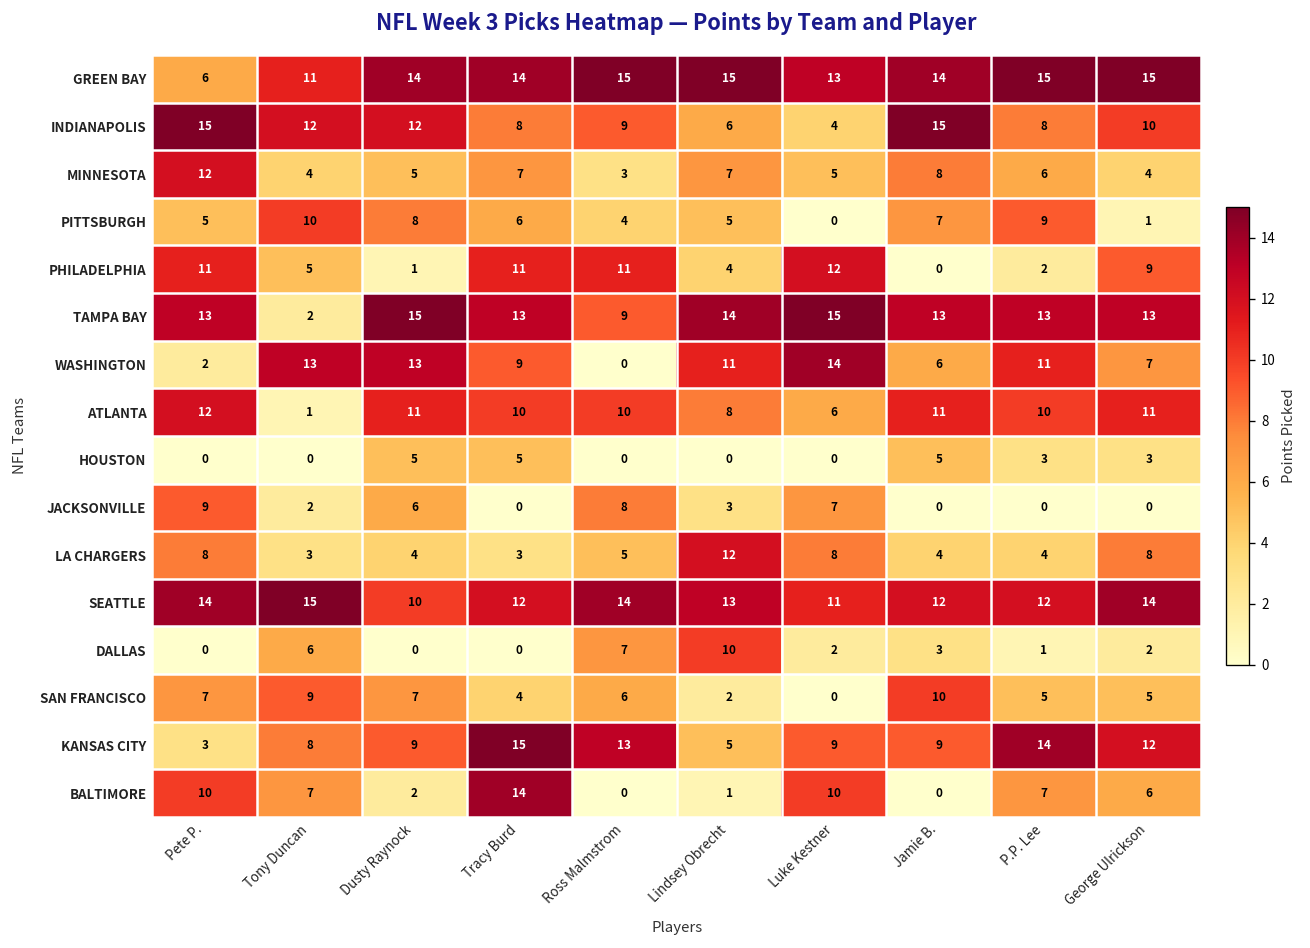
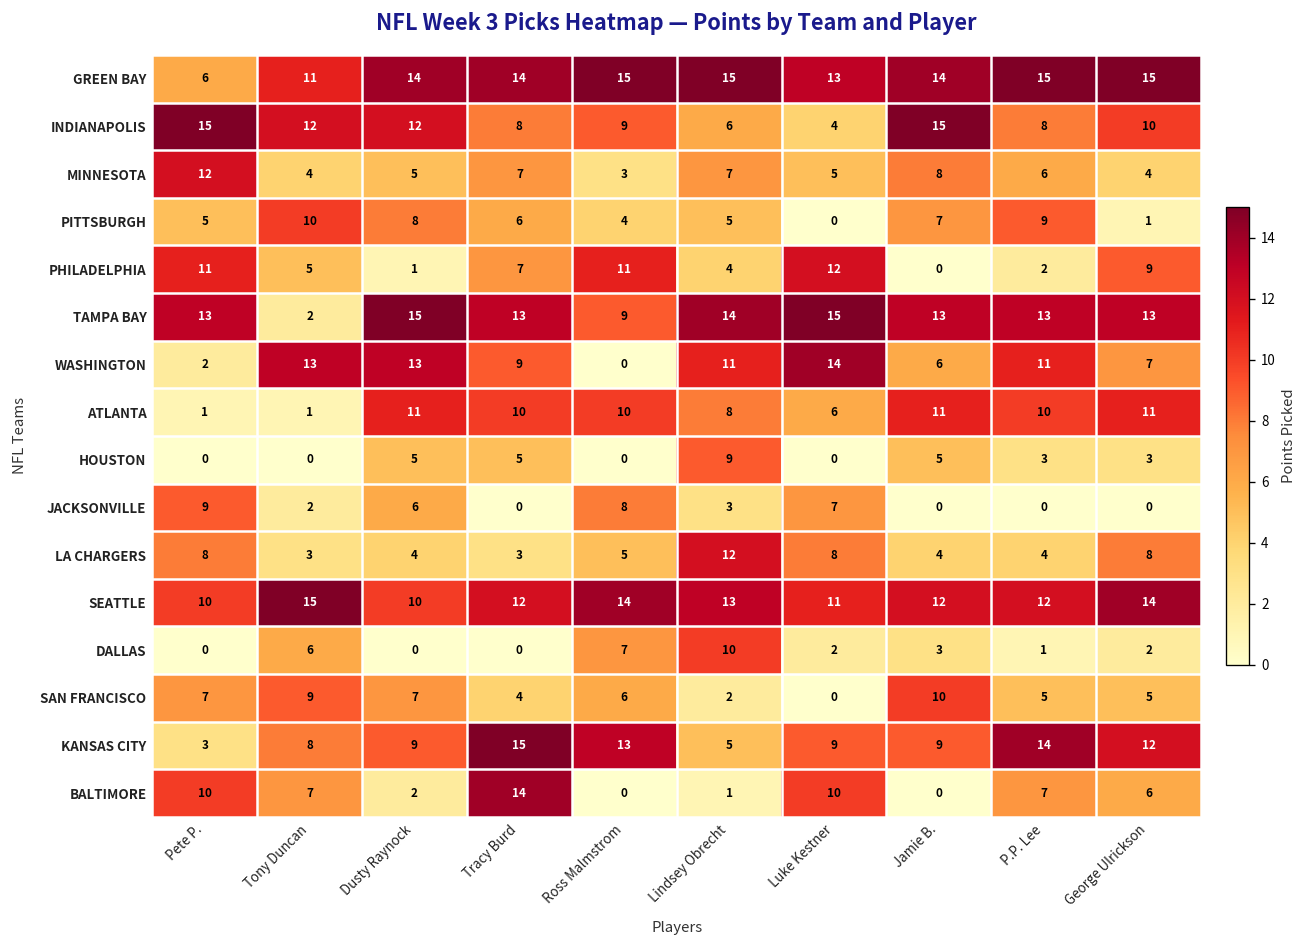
PHILADELPHIA, Tracy Burd: 11 -> 7
ATLANTA, Pete P.: 12 -> 1
HOUSTON, Lindsey Obrecht: 0 -> 9
SEATTLE, Pete P.: 14 -> 10
